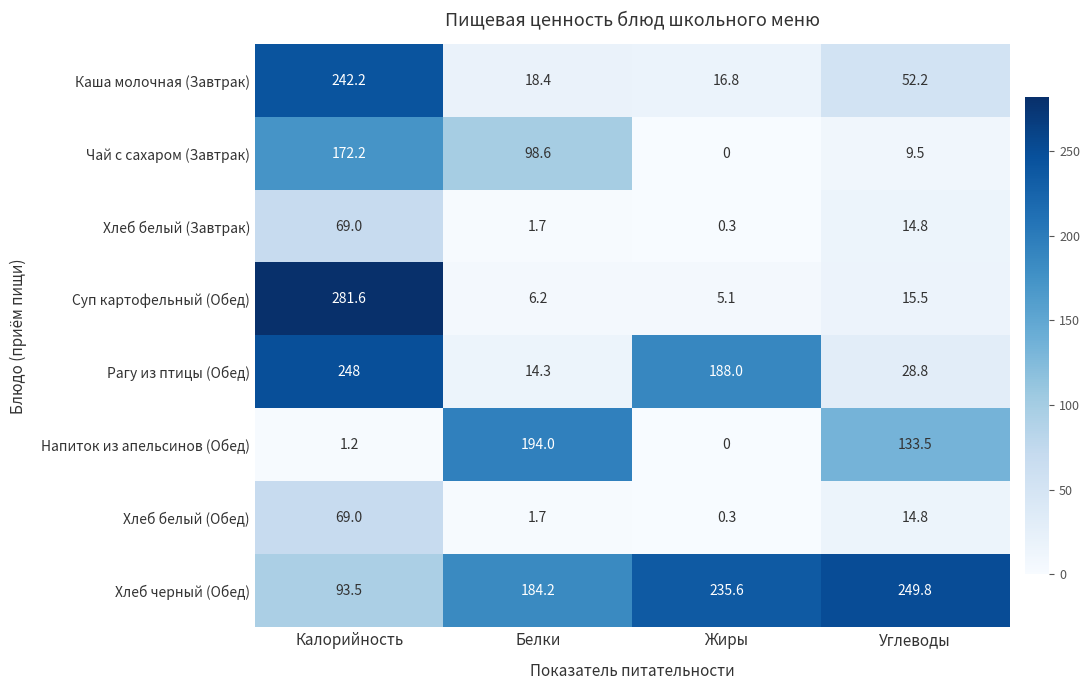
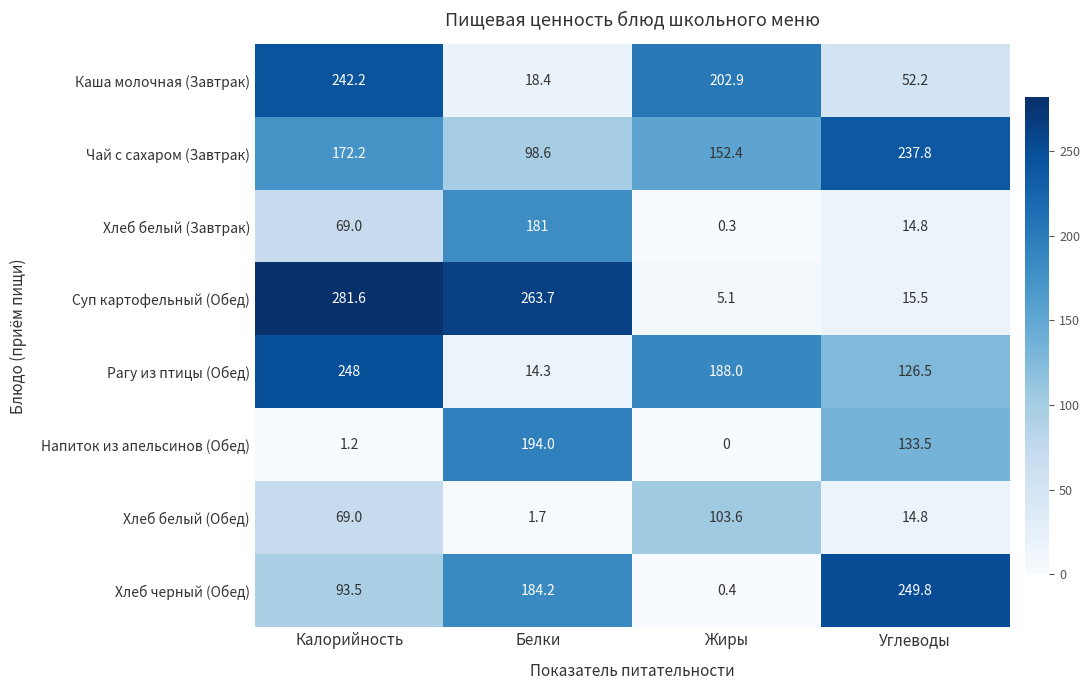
Каша молочная (Завтрак), Жиры: 16.8 -> 202.9
Чай с сахаром (Завтрак), Жиры: 0 -> 152.4
Чай с сахаром (Завтрак), Углеводы: 9.5 -> 237.8
Хлеб белый (Завтрак), Белки: 1.7 -> 181
Суп картофельный (Обед), Белки: 6.2 -> 263.7
Рагу из птицы (Обед), Углеводы: 28.8 -> 126.5
Хлеб белый (Обед), Жиры: 0.3 -> 103.6
Хлеб черный (Обед), Жиры: 235.6 -> 0.4
